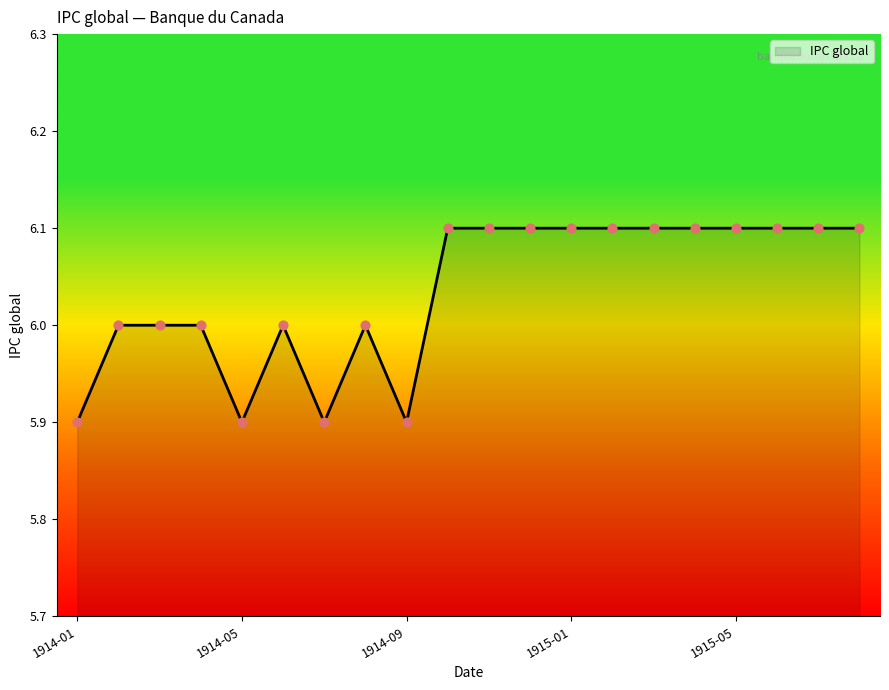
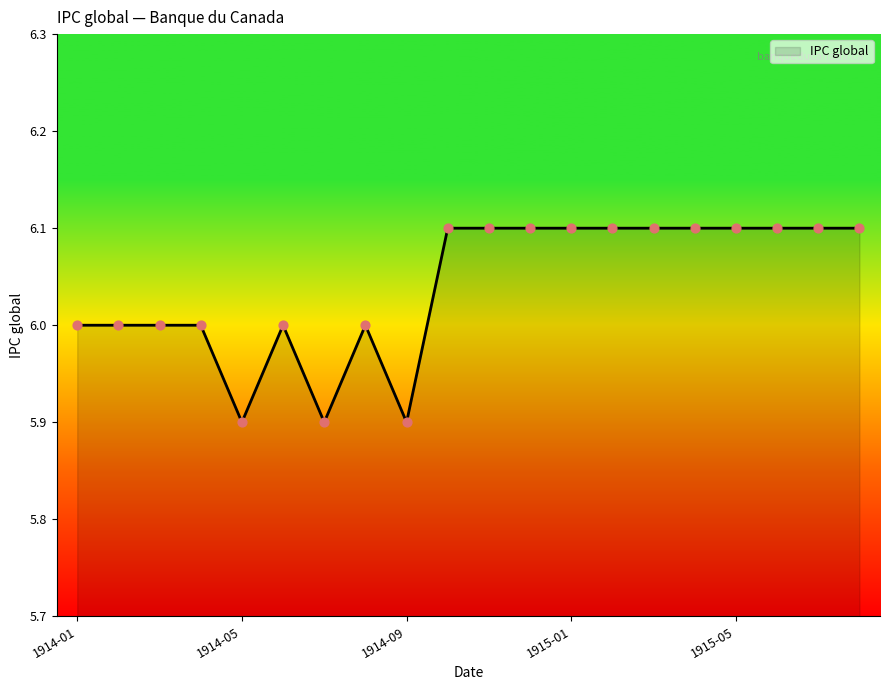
1914-01: 5.9 -> 6.0
